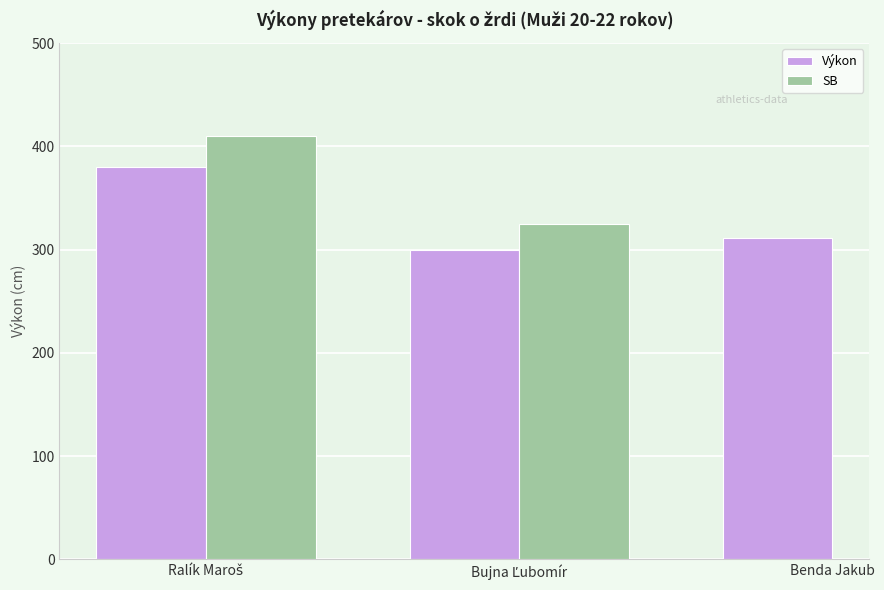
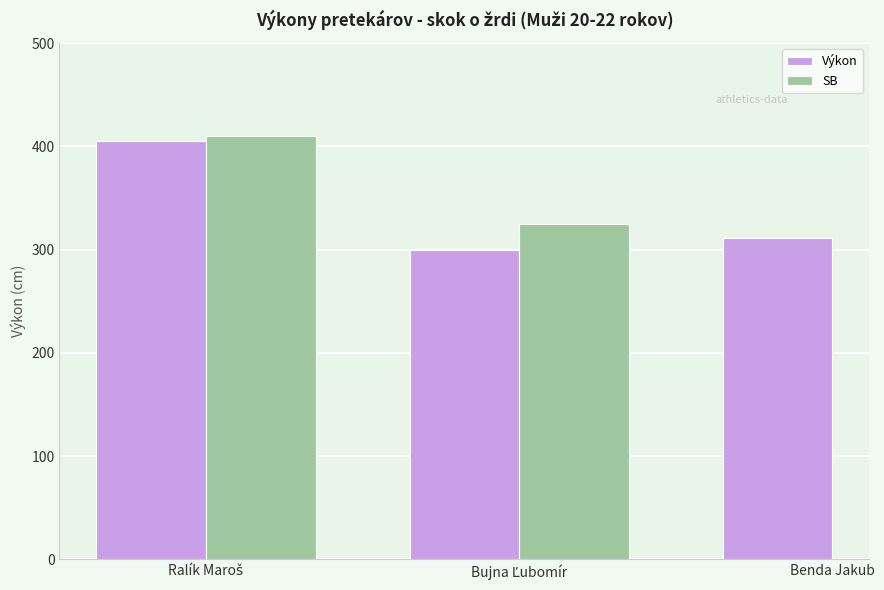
Výkon, Ralík Maroš: 380 -> 405
